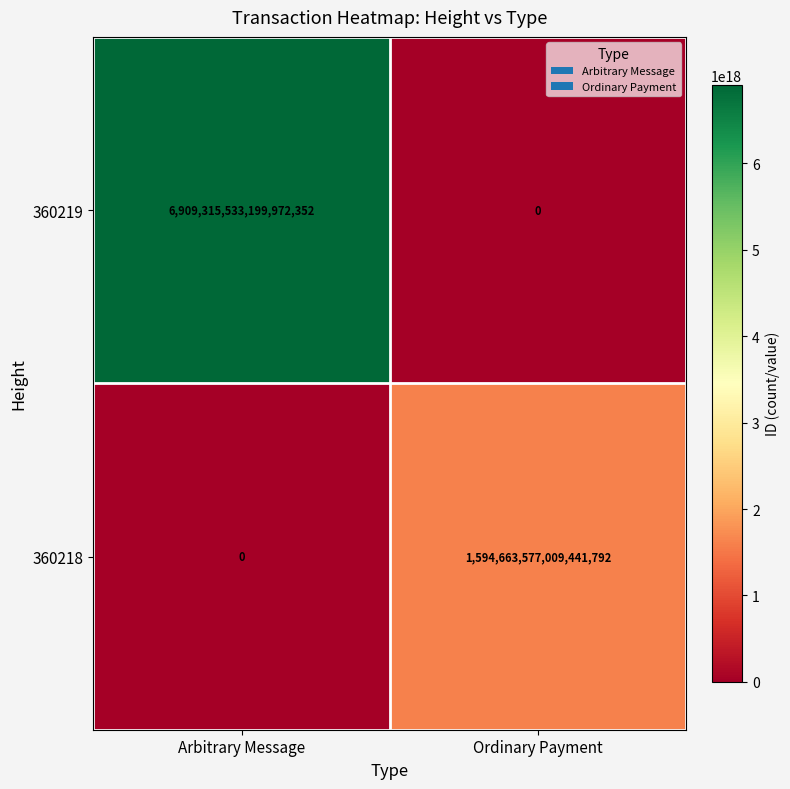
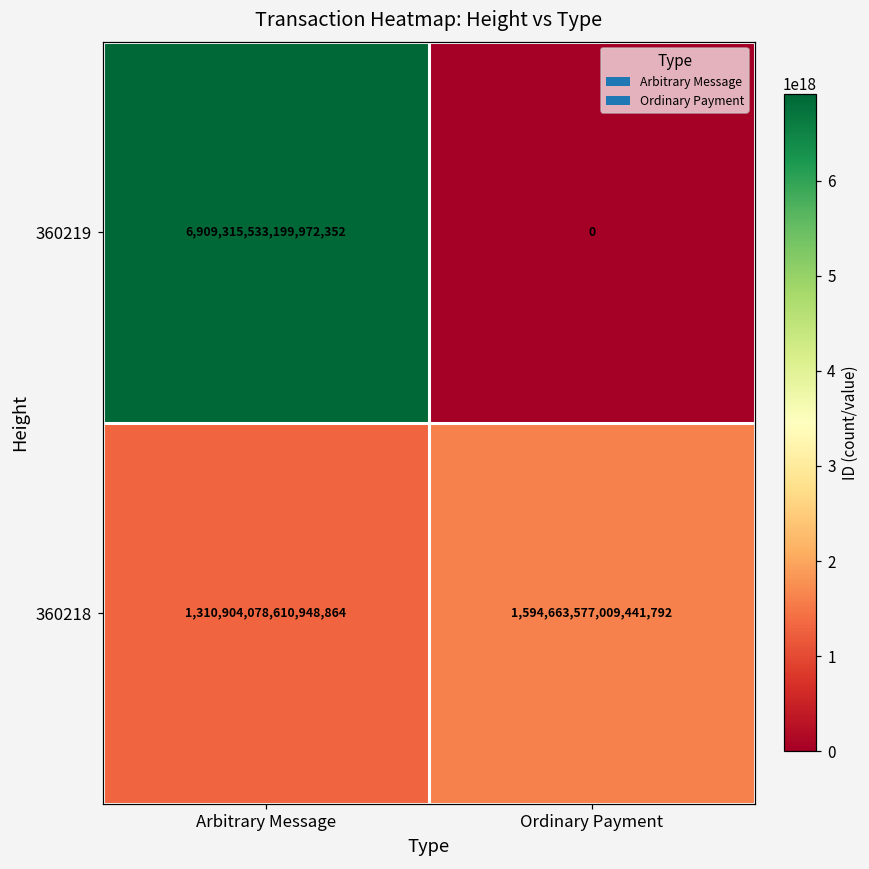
360218, Arbitrary Message: 0 -> 1,310,904,078,610,948,864
